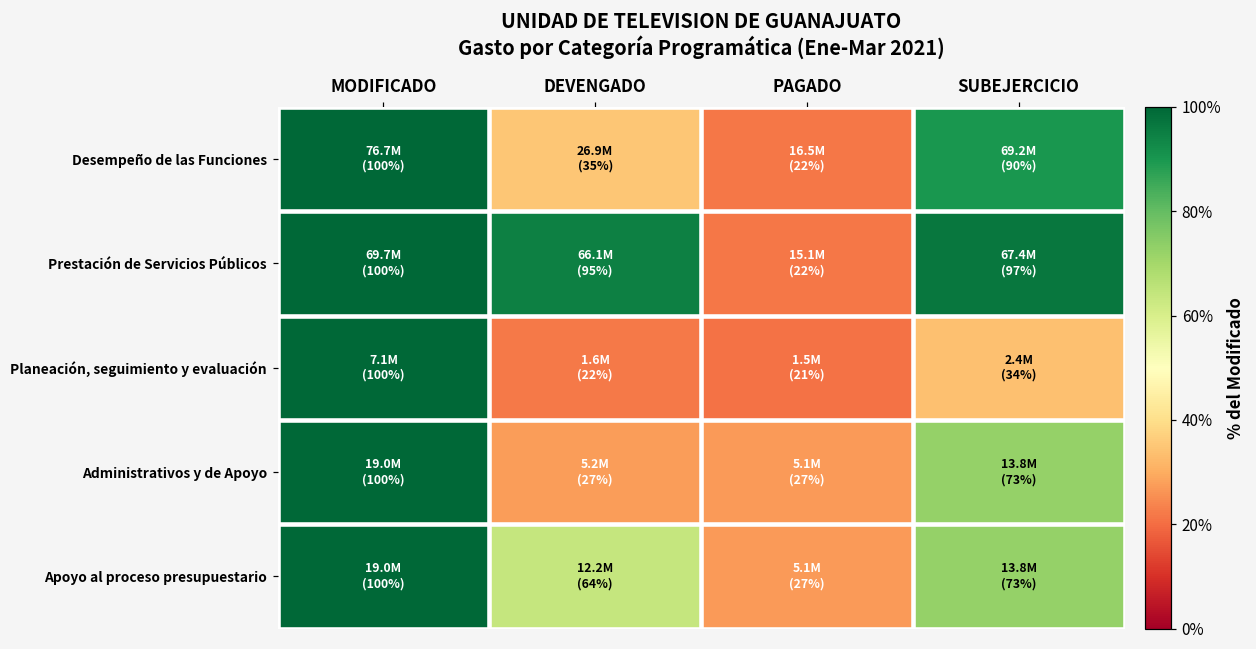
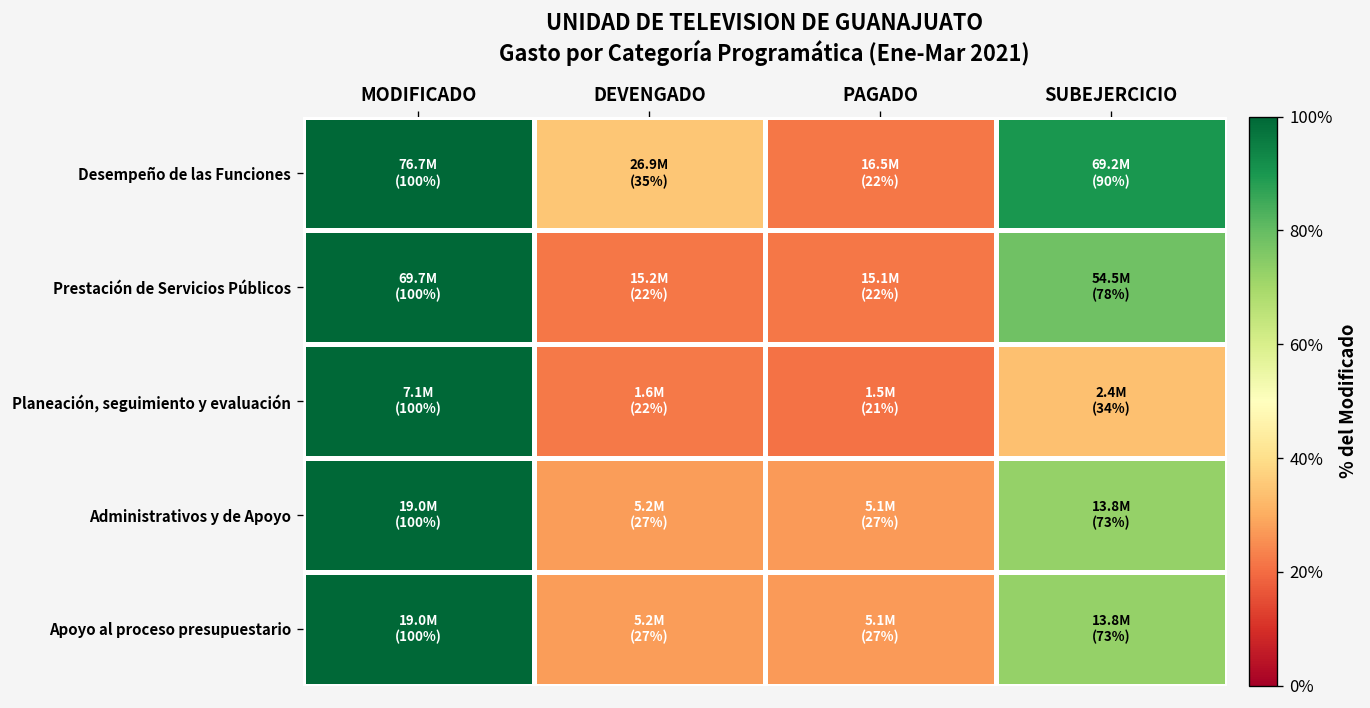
Prestación de Servicios Públicos, DEVENGADO: 66.1M (95%) -> 15.2M (22%)
Prestación de Servicios Públicos, SUBEJERCICIO: 67.4M (97%) -> 54.5M (78%)
Apoyo al proceso presupuestario, DEVENGADO: 12.2M (64%) -> 5.2M (27%)
